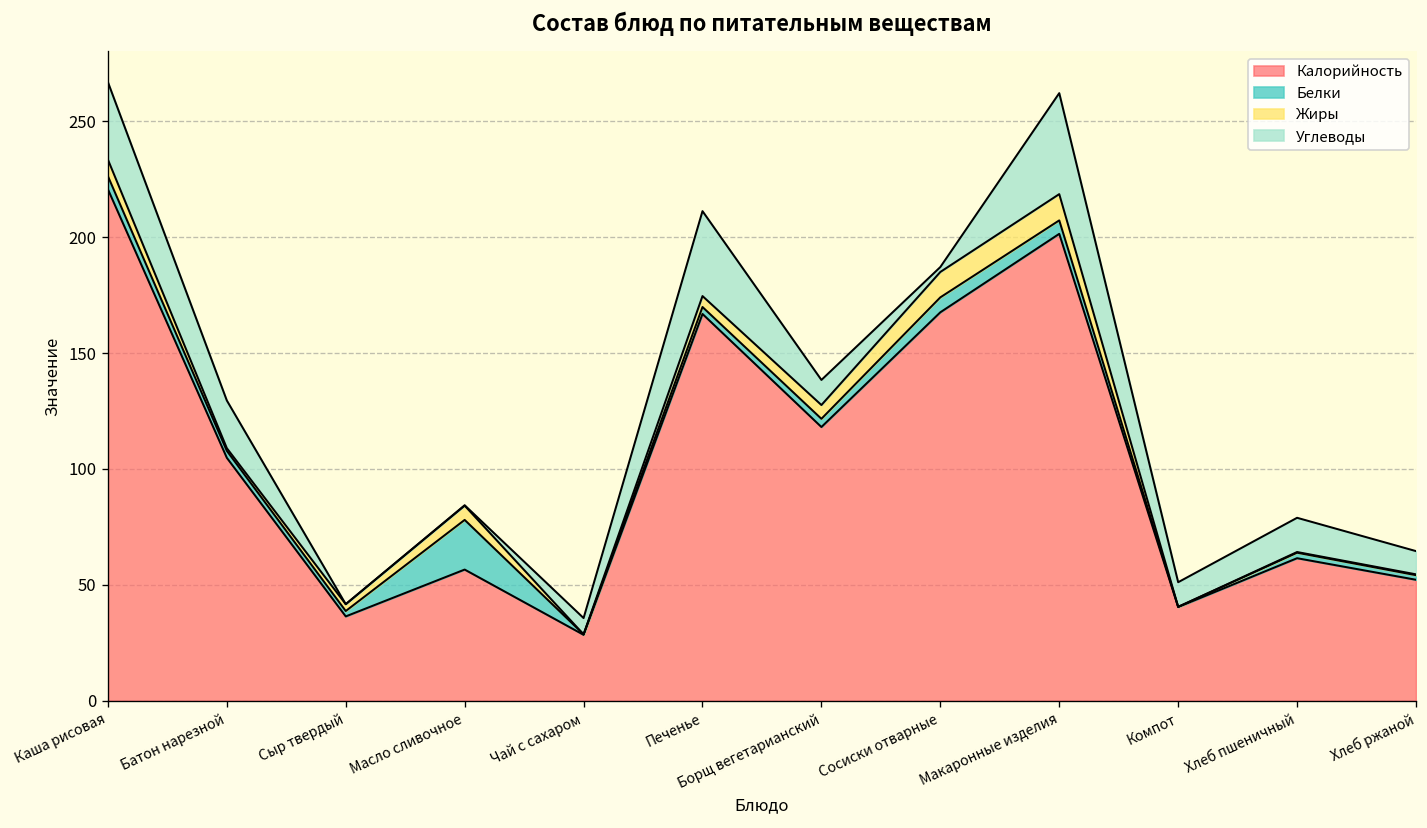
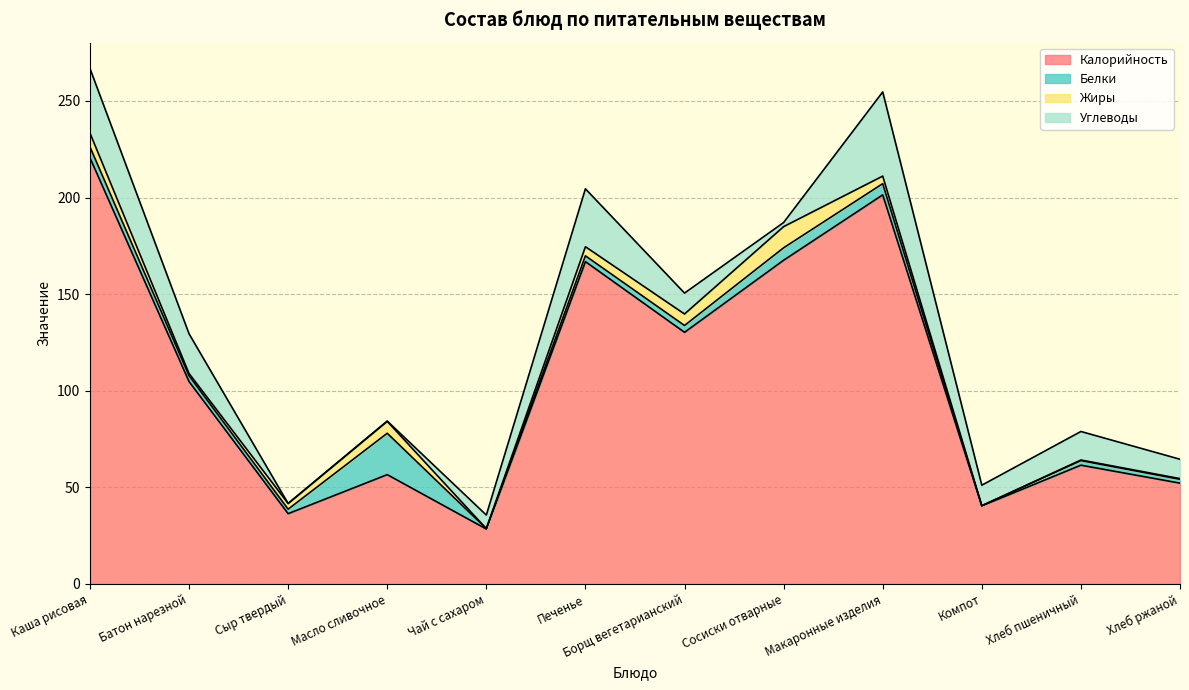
Углеводы, Печенье: 37 -> 30
Калорийность, Борщ вегетарианский: 118 -> 130
Жиры, Макаронные изделия: 11 -> 4
